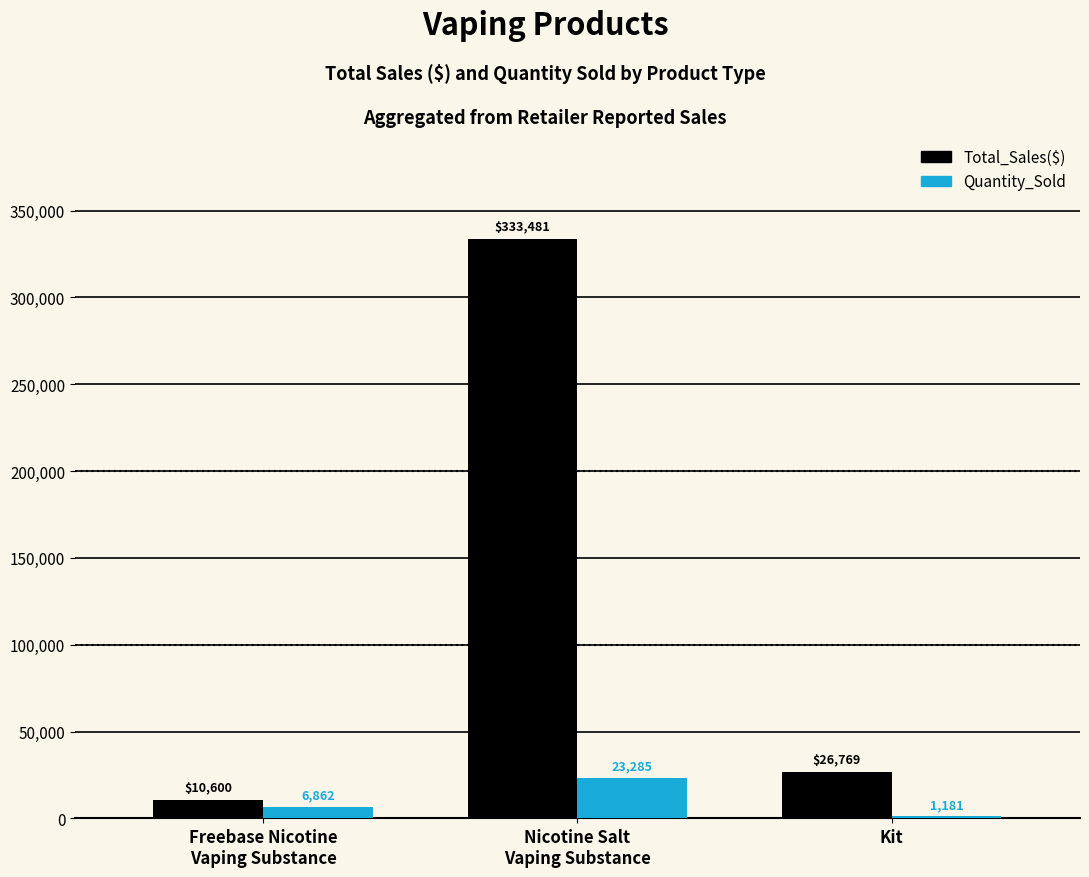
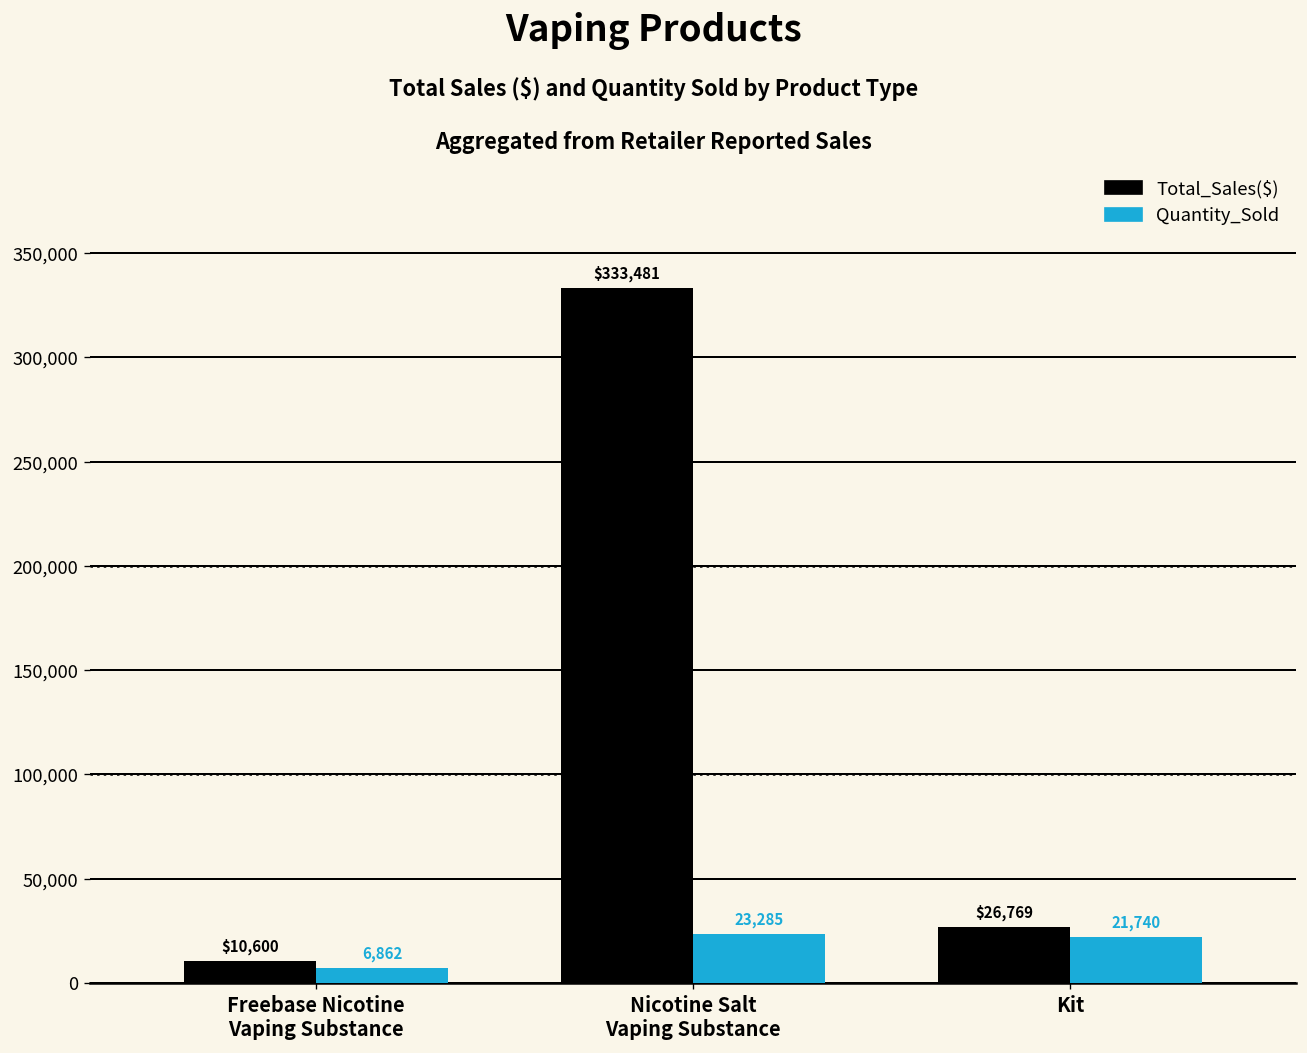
Quantity_Sold, Kit: 1,181 -> 21,740
